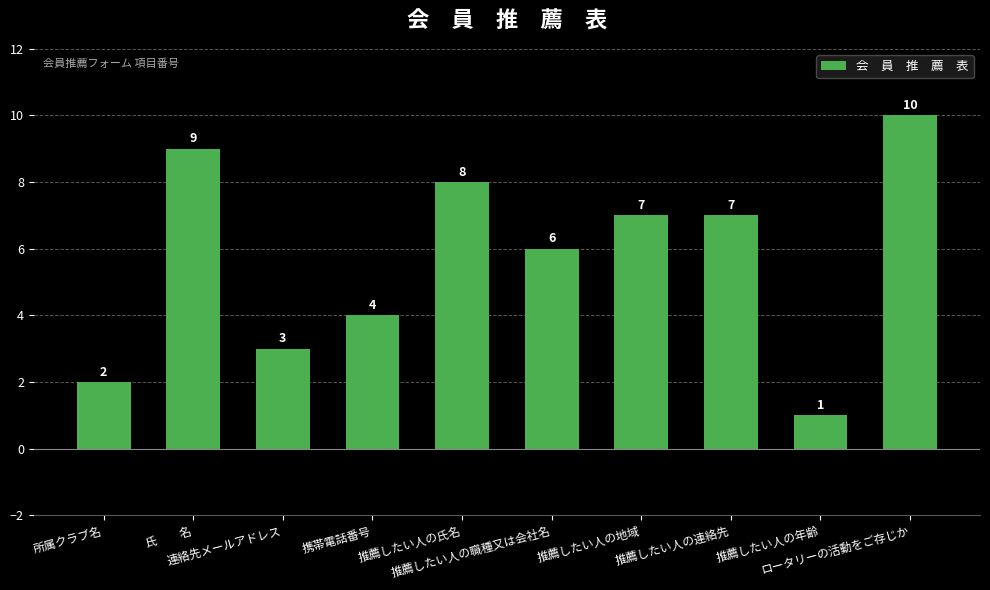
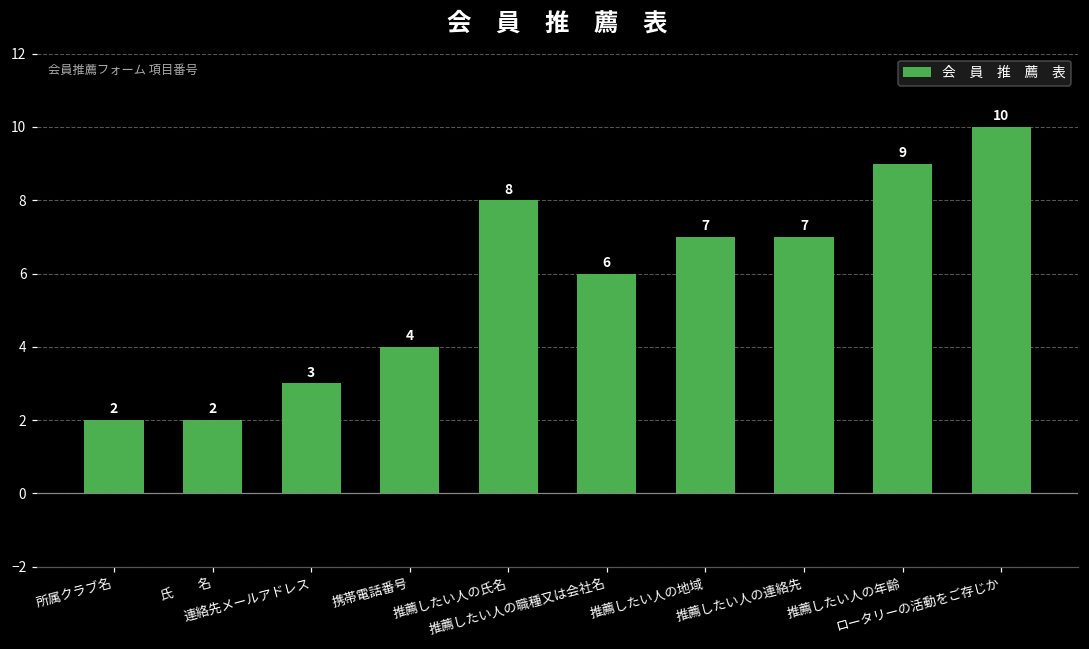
氏 名: 9 -> 2
推薦したい人の年齢: 1 -> 9
